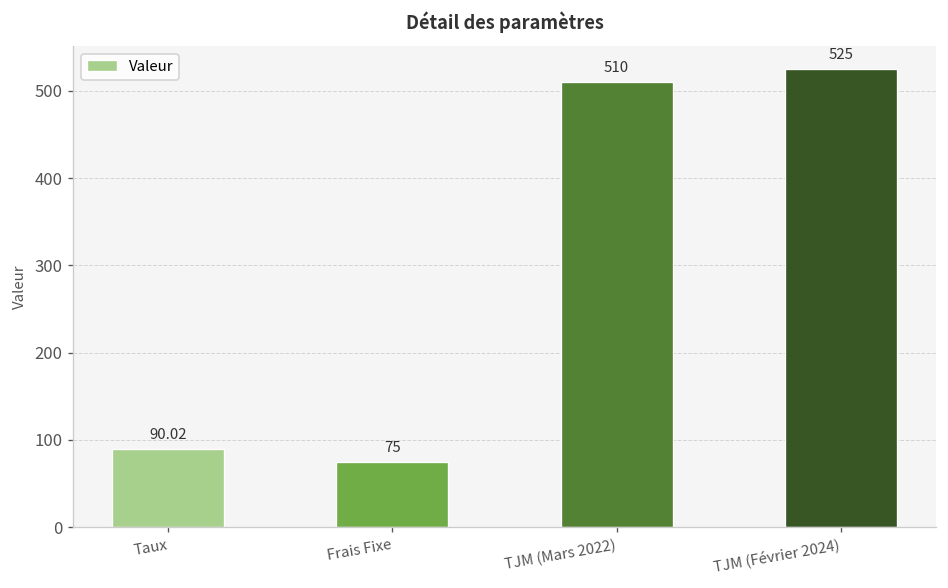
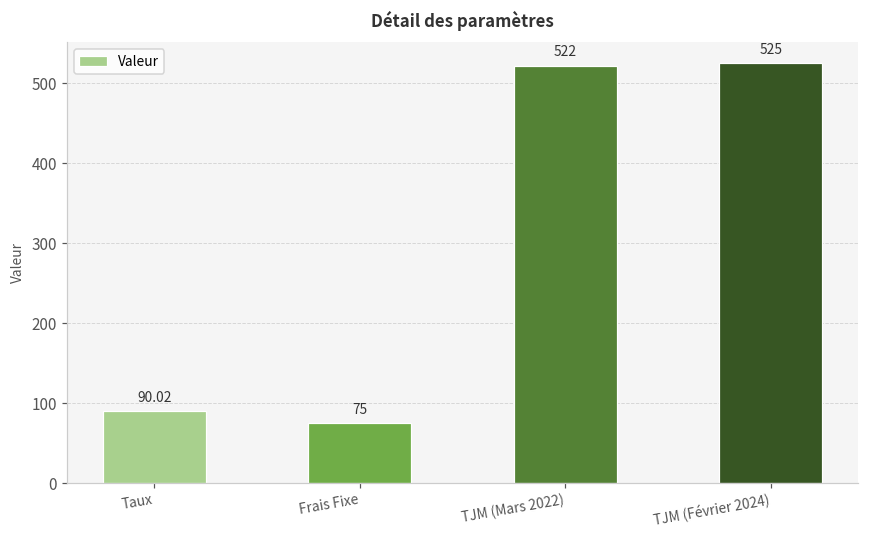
TJM (Mars 2022): 510 -> 522
